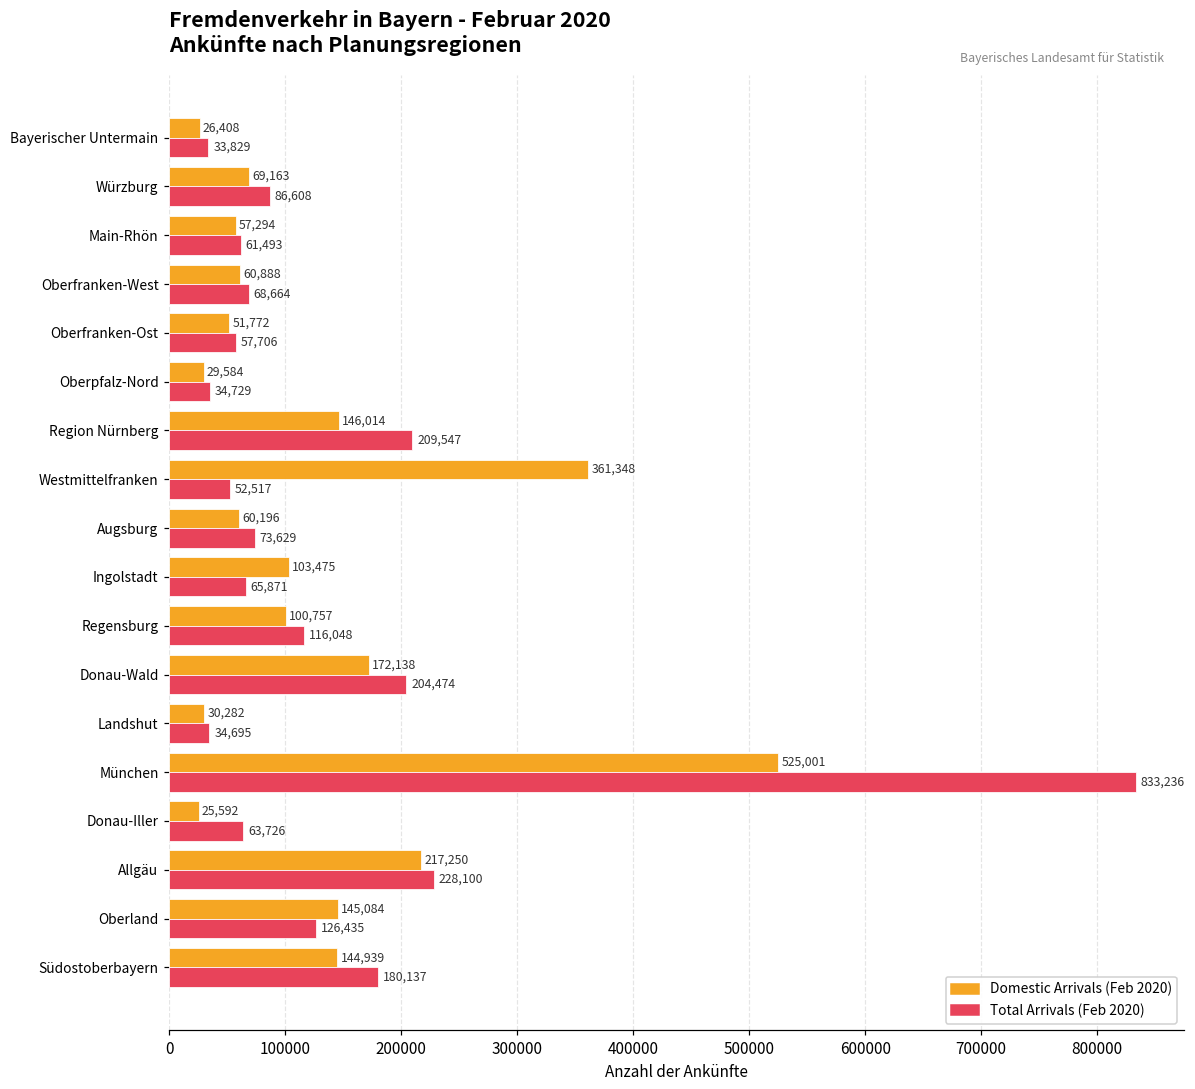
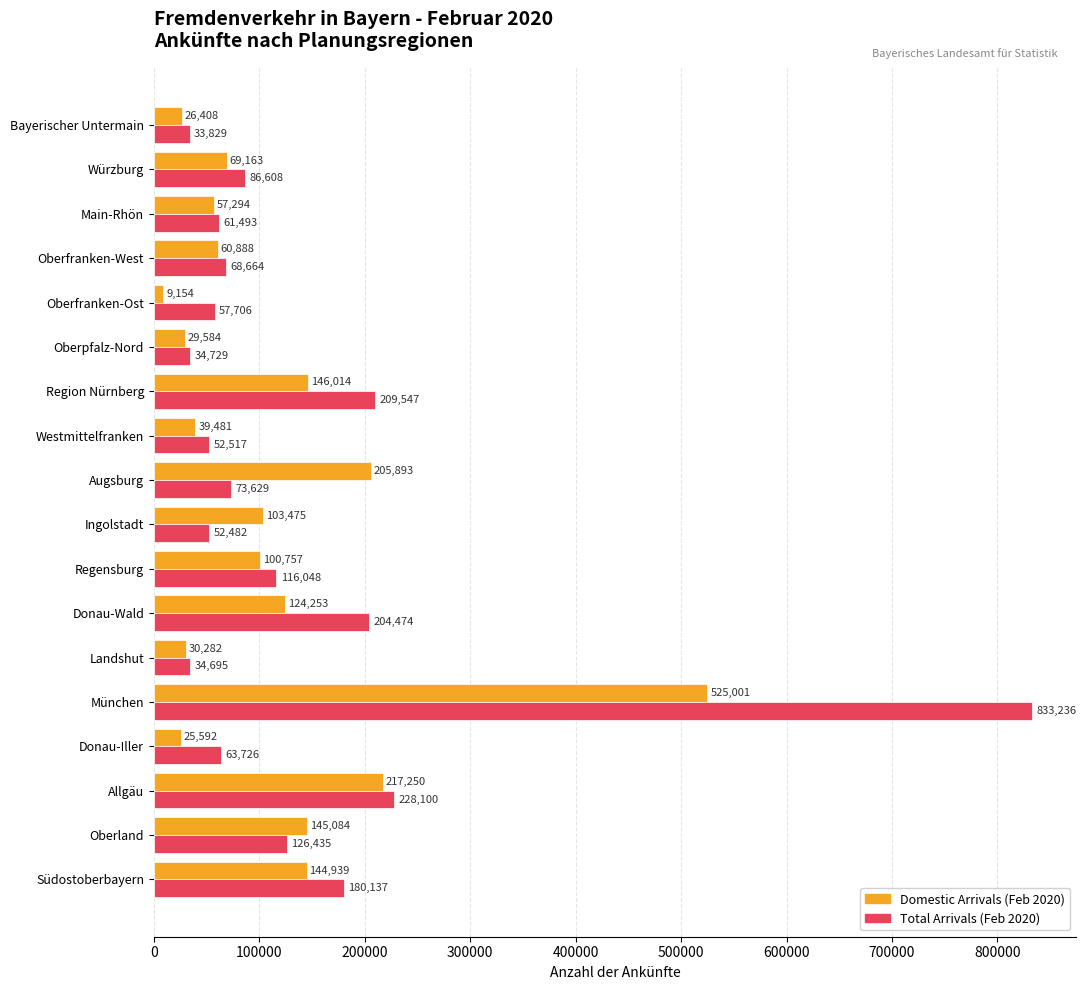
Domestic Arrivals (Feb 2020), Oberfranken-Ost: 51,772 -> 9,154
Domestic Arrivals (Feb 2020), Westmittelfranken: 361,348 -> 39,481
Domestic Arrivals (Feb 2020), Augsburg: 60,196 -> 205,893
Total Arrivals (Feb 2020), Ingolstadt: 65,871 -> 52,482
Domestic Arrivals (Feb 2020), Donau-Wald: 172,138 -> 124,253
